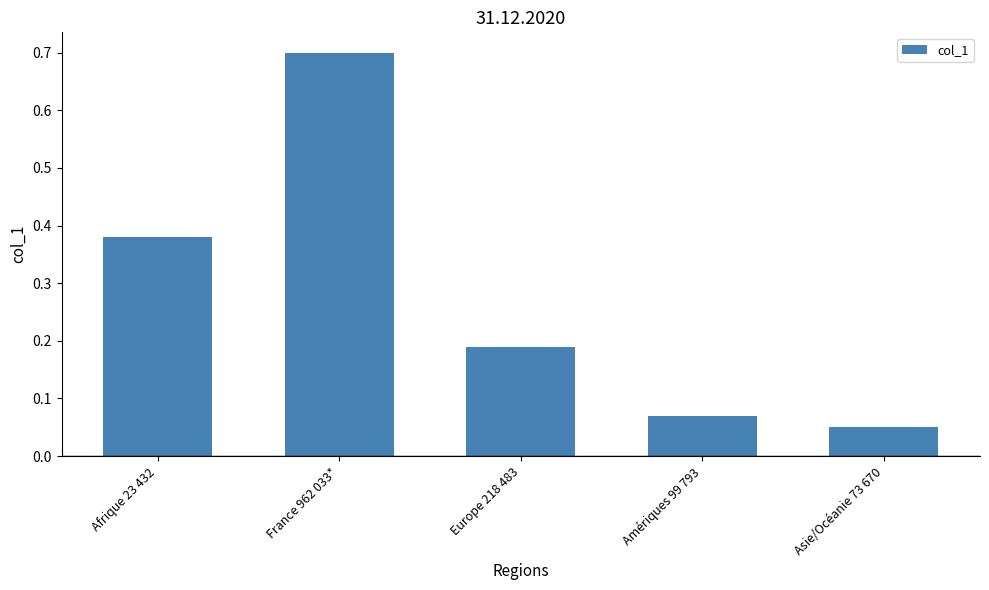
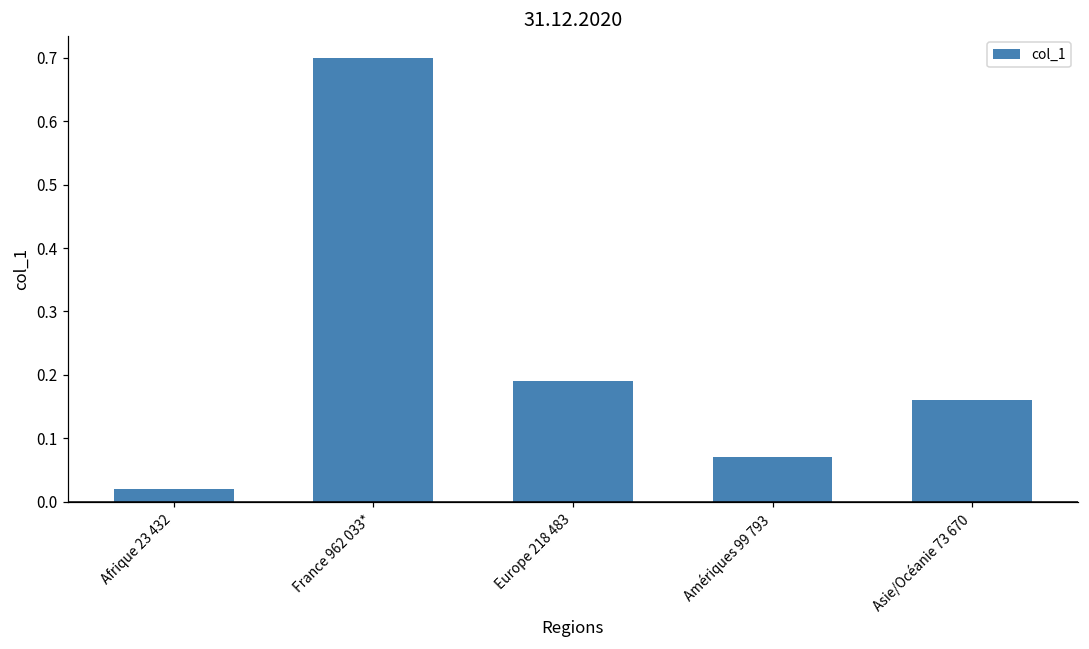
Afrique 23 432: 0.38 -> 0.02
Asie/Océanie 73 670: 0.05 -> 0.16
